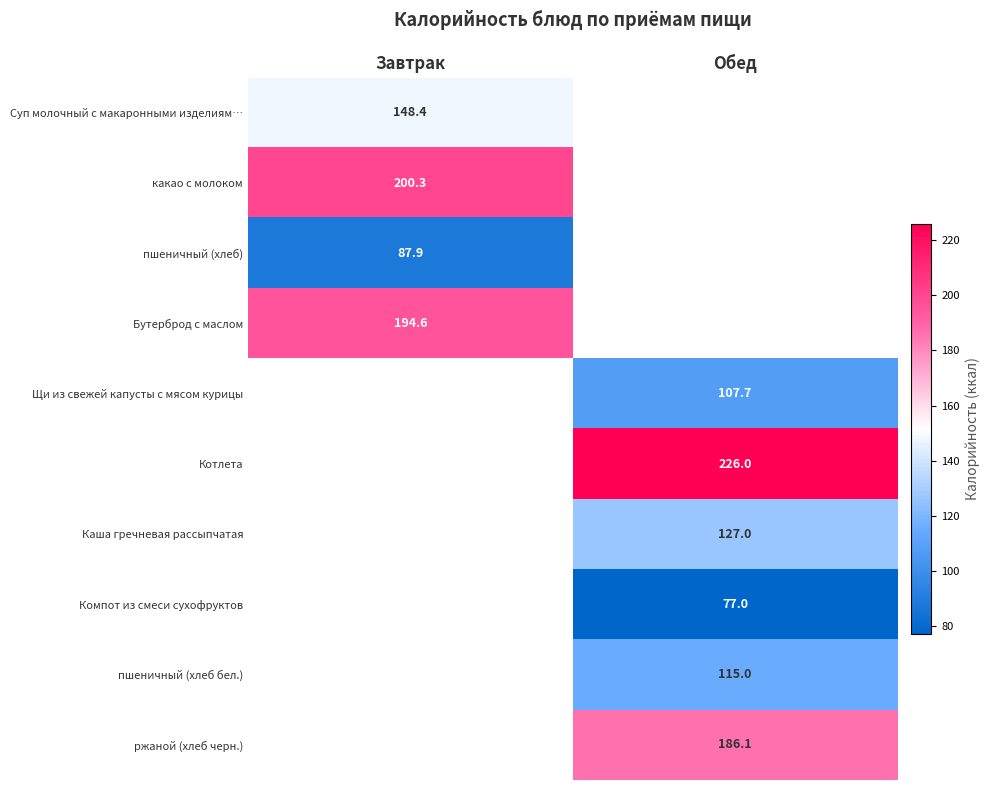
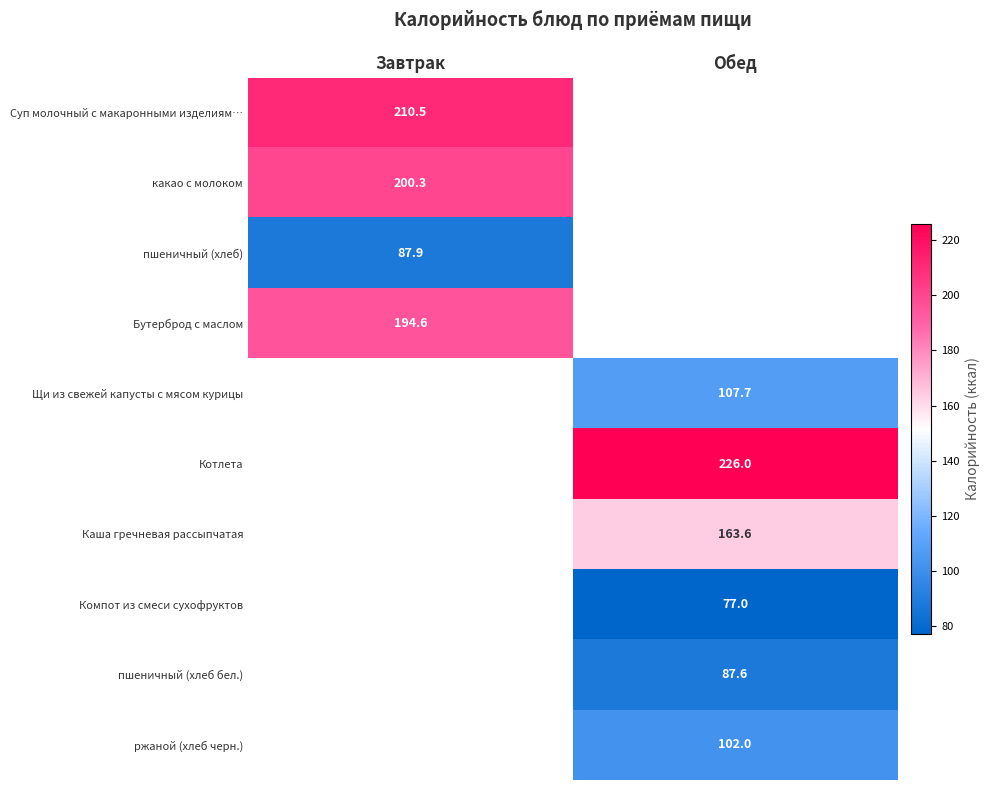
Суп молочный с макаронными изделиям…, Завтрак: 148.4 -> 210.5
Каша гречневая рассыпчатая, Обед: 127.0 -> 163.6
пшеничный (хлеб бел.), Обед: 115.0 -> 87.6
ржаной (хлеб черн.), Обед: 186.1 -> 102.0
